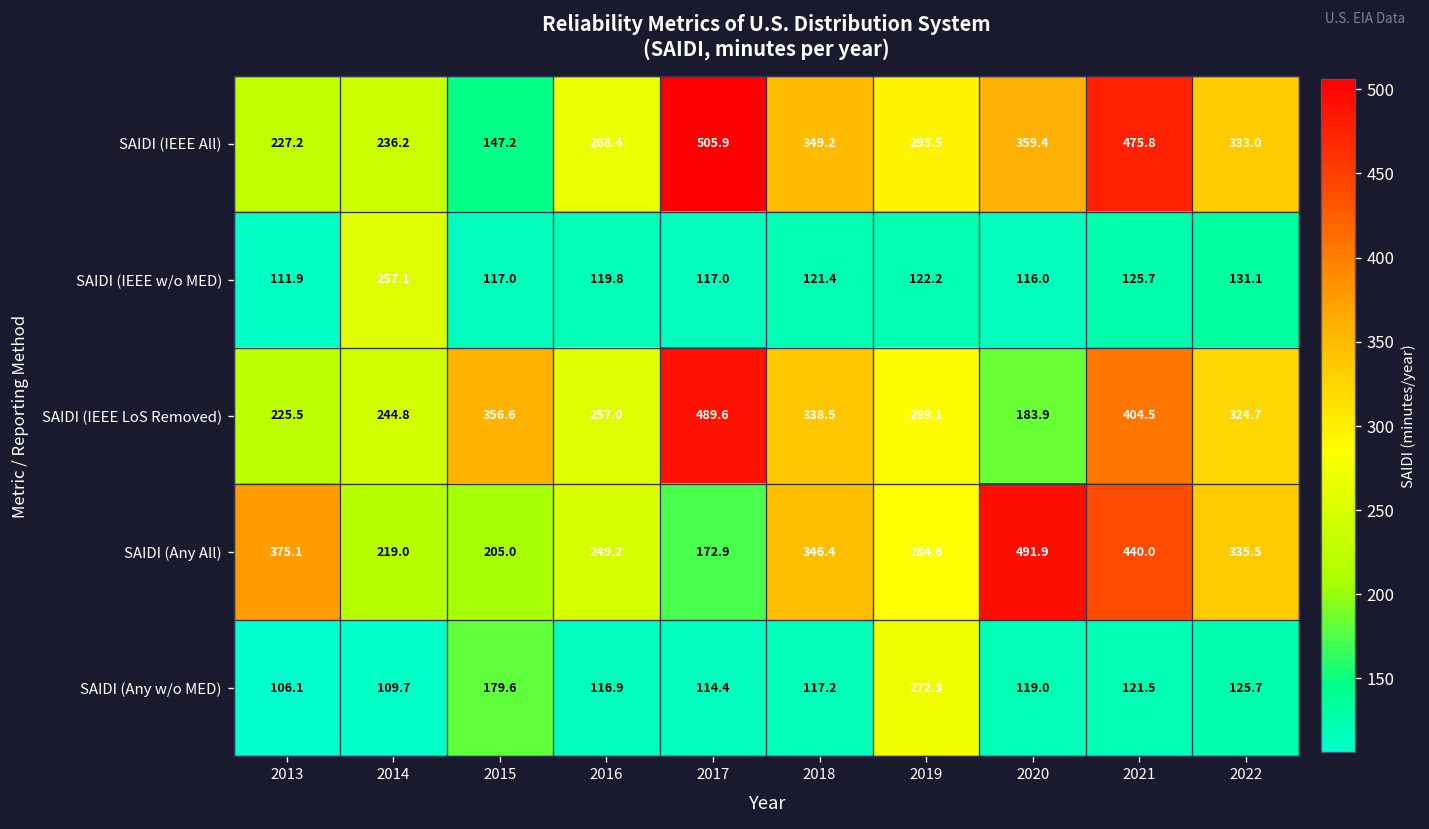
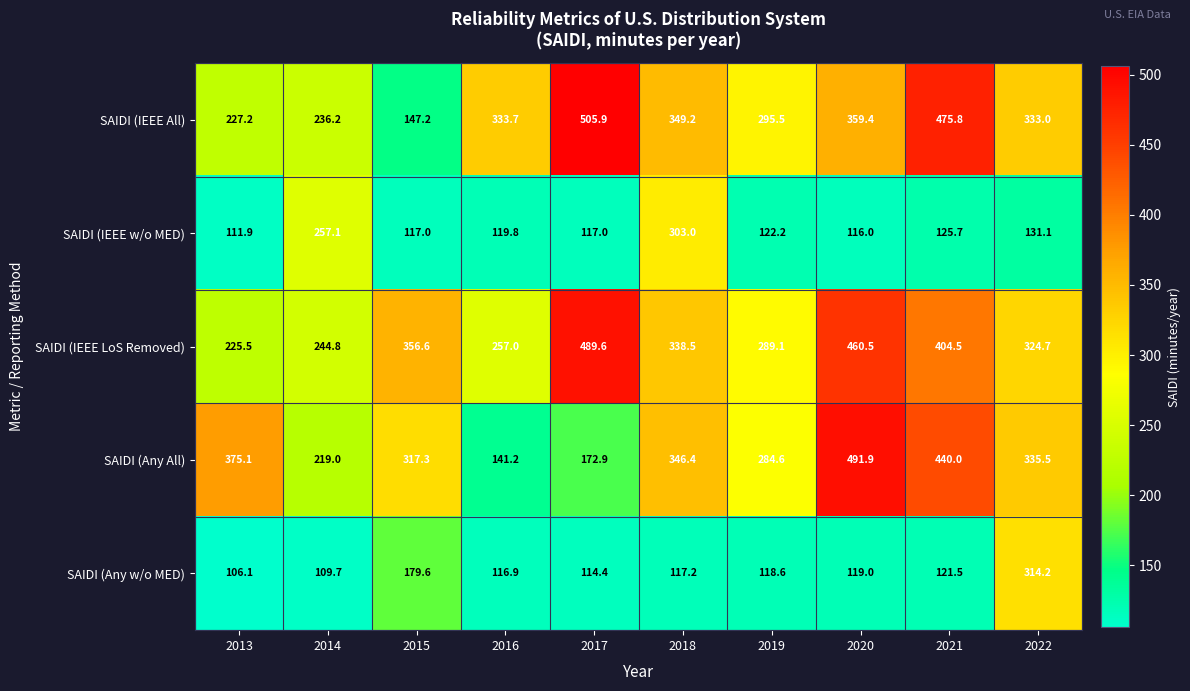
SAIDI (IEEE All), 2016: 268.4 -> 333.7
SAIDI (IEEE w/o MED), 2018: 121.4 -> 303.0
SAIDI (IEEE LoS Removed), 2020: 183.9 -> 460.5
SAIDI (Any All), 2015: 205.0 -> 317.3
SAIDI (Any All), 2016: 249.2 -> 141.2
SAIDI (Any w/o MED), 2019: 272.3 -> 118.6
SAIDI (Any w/o MED), 2022: 125.7 -> 314.2
